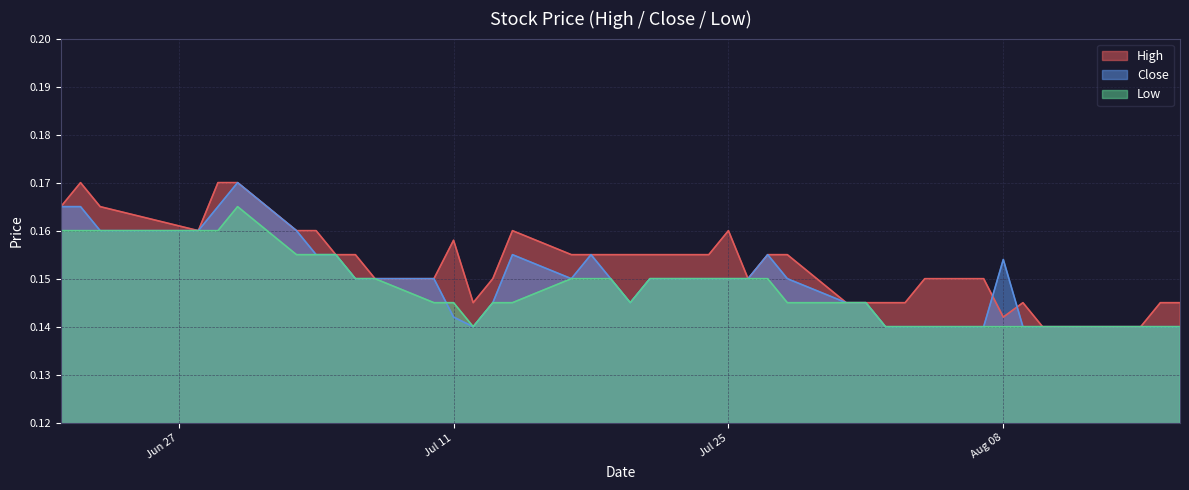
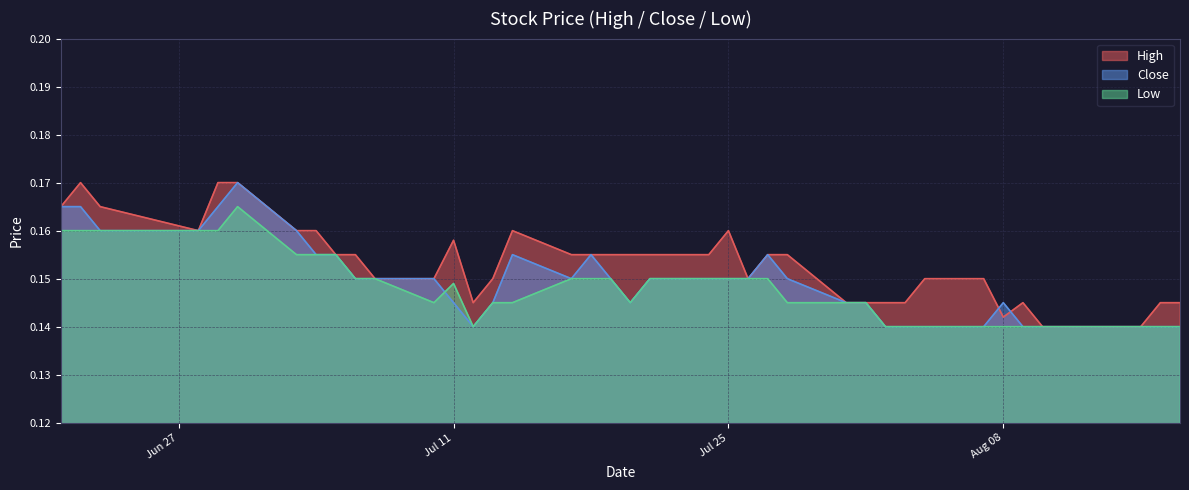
Close, Jul 11: 0.142 -> 0.145
Low, Jul 11: 0.145 -> 0.149
Close, Aug 08: 0.154 -> 0.145
